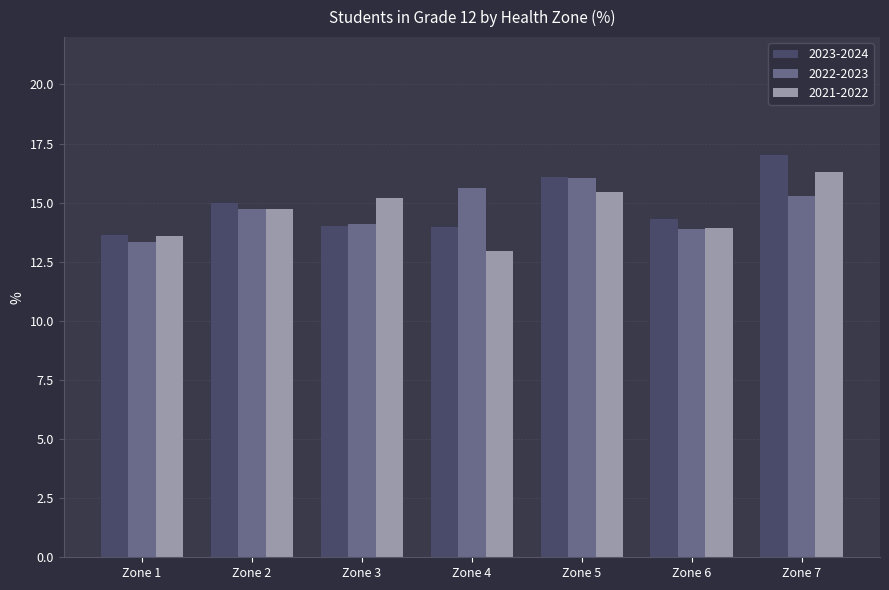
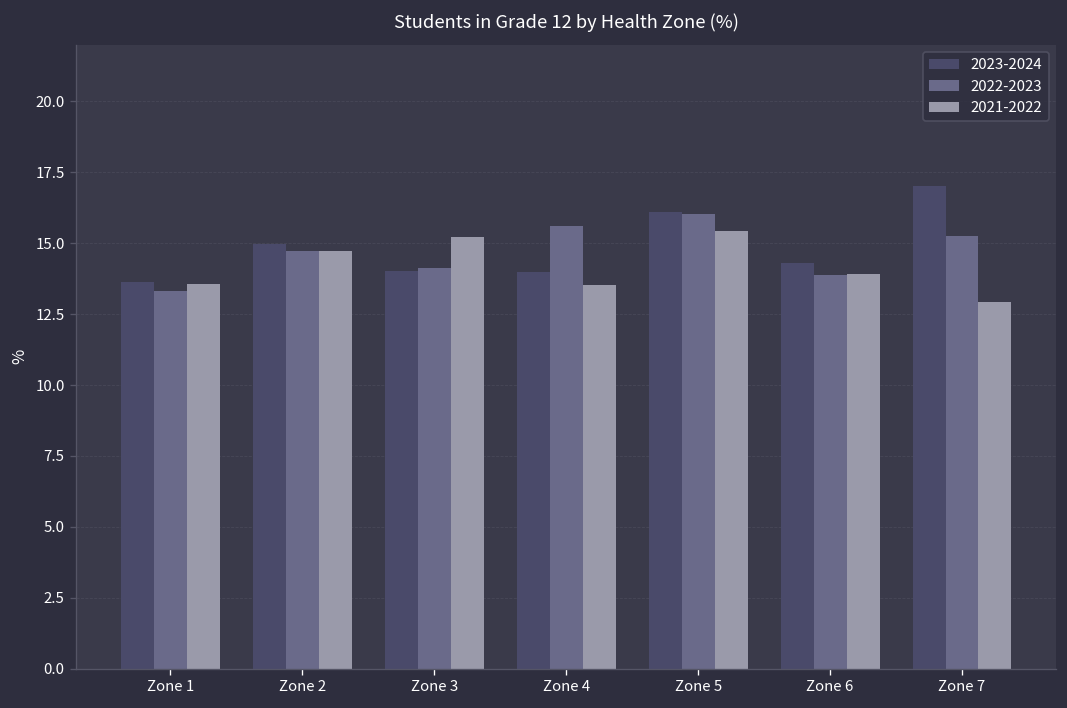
2021-2022, Zone 4: 13.0 -> 13.5
2021-2022, Zone 7: 16.3 -> 12.9
